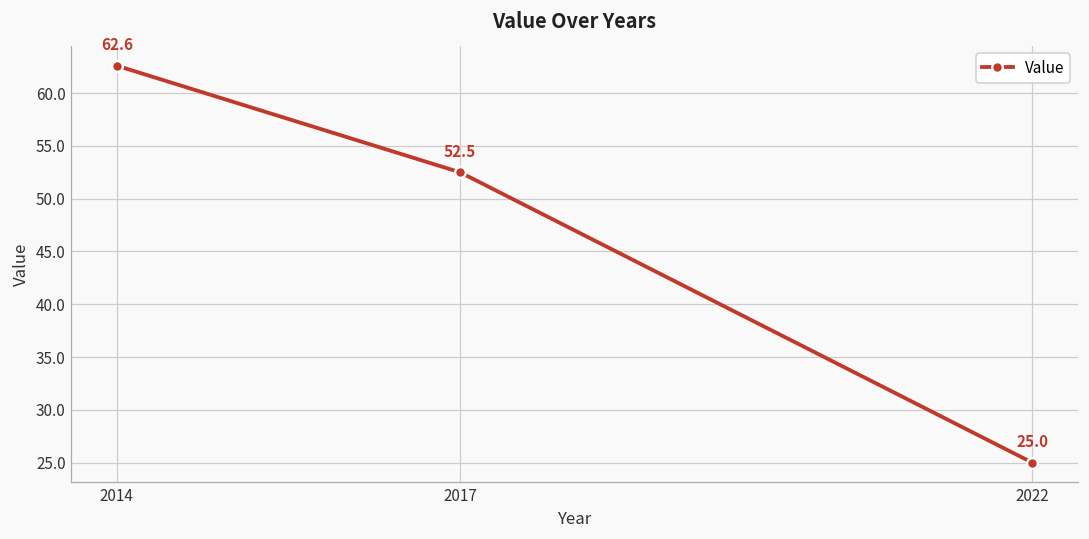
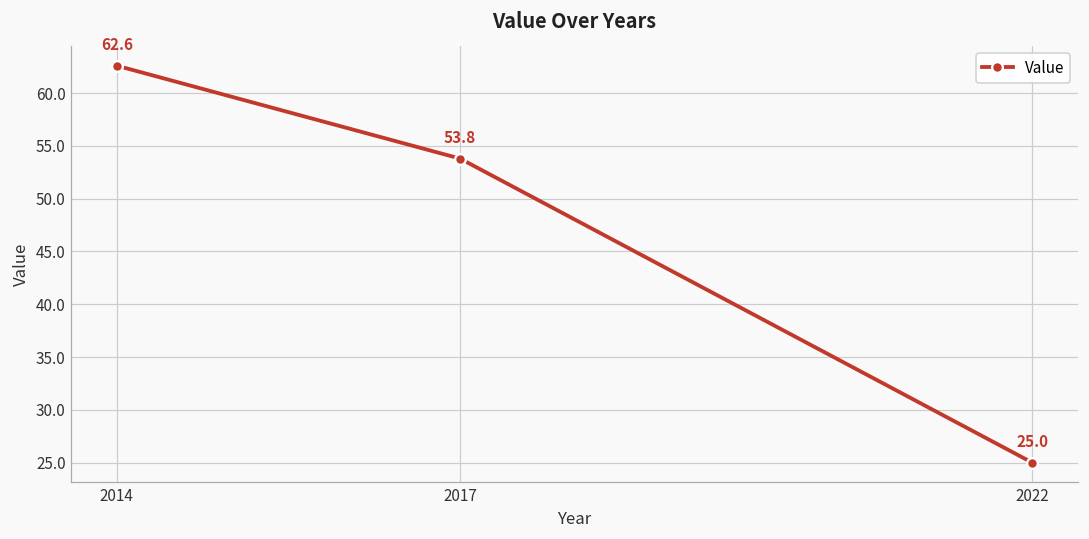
2017: 52.5 -> 53.8
